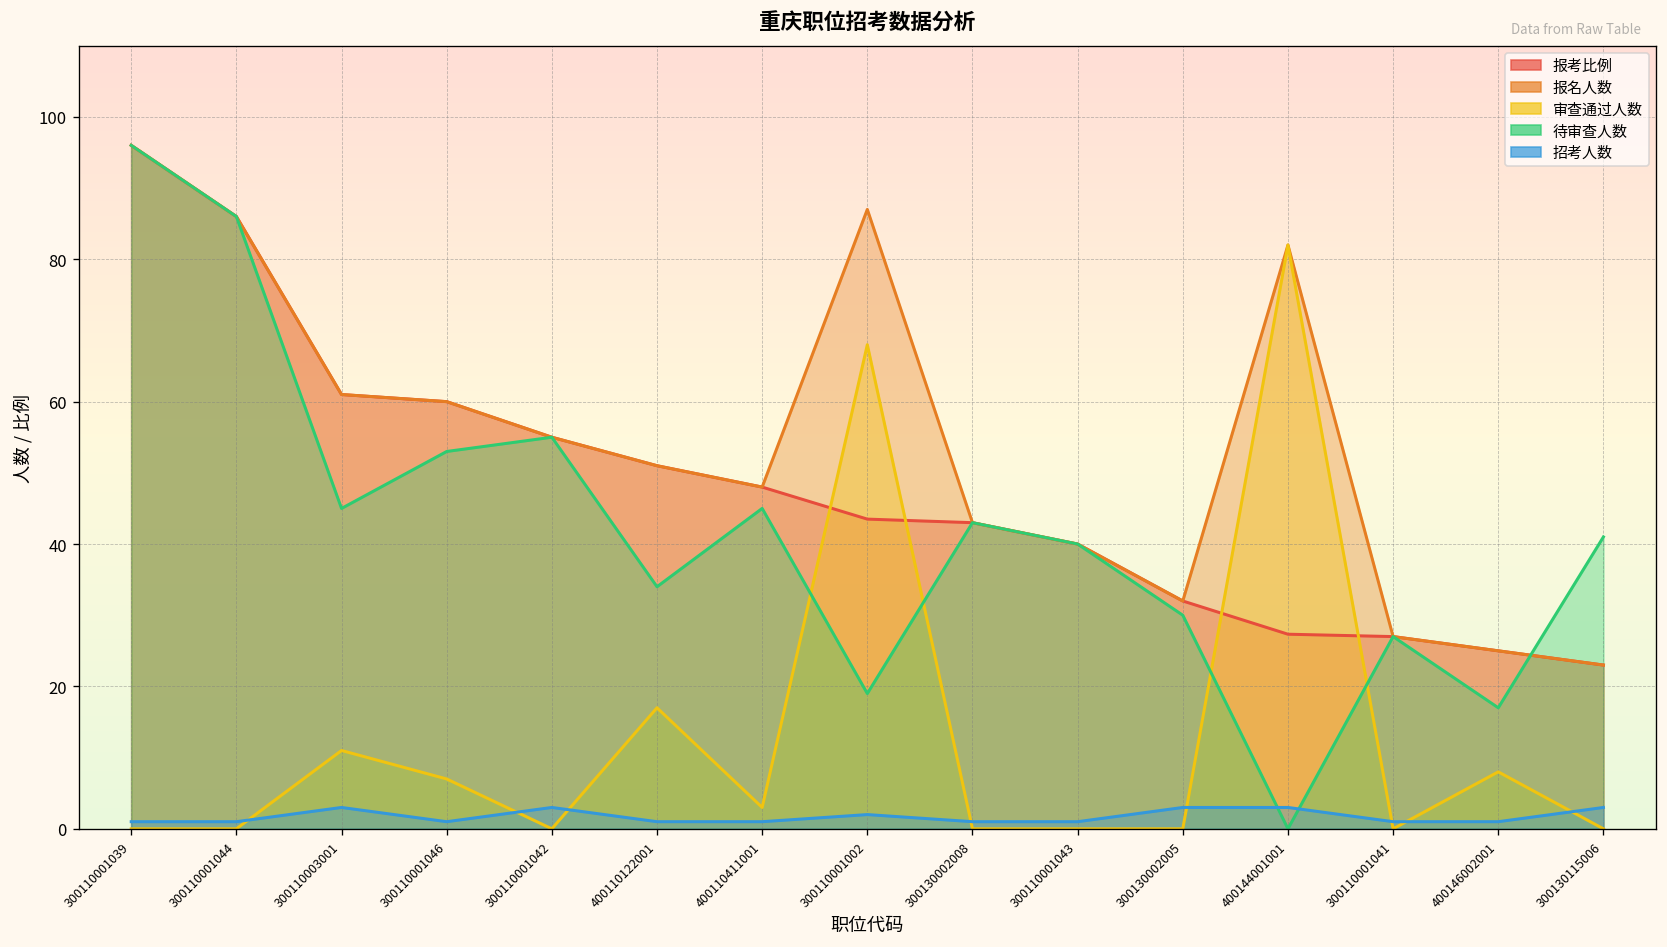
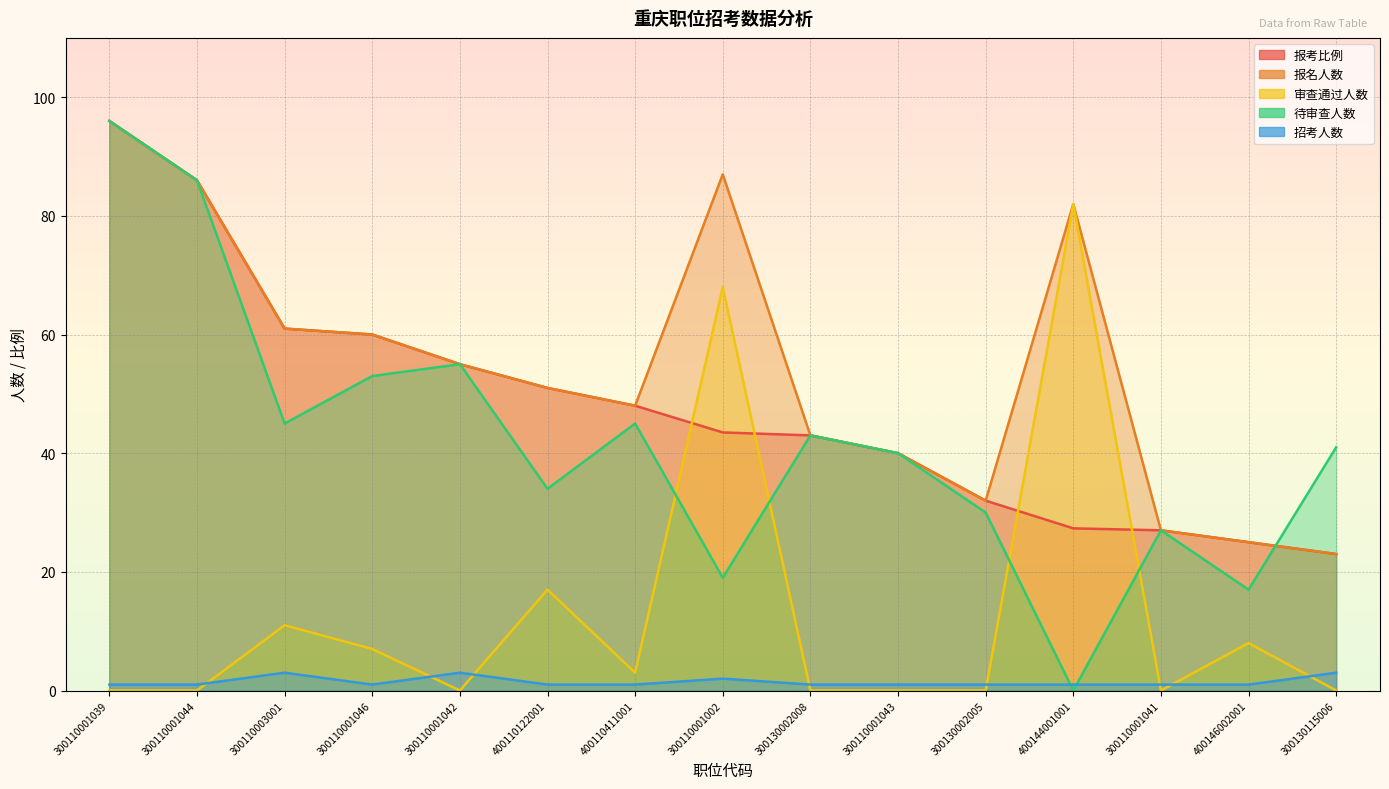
招考人数, 300130002005: 3 -> 1
招考人数, 400144001001: 3 -> 1
